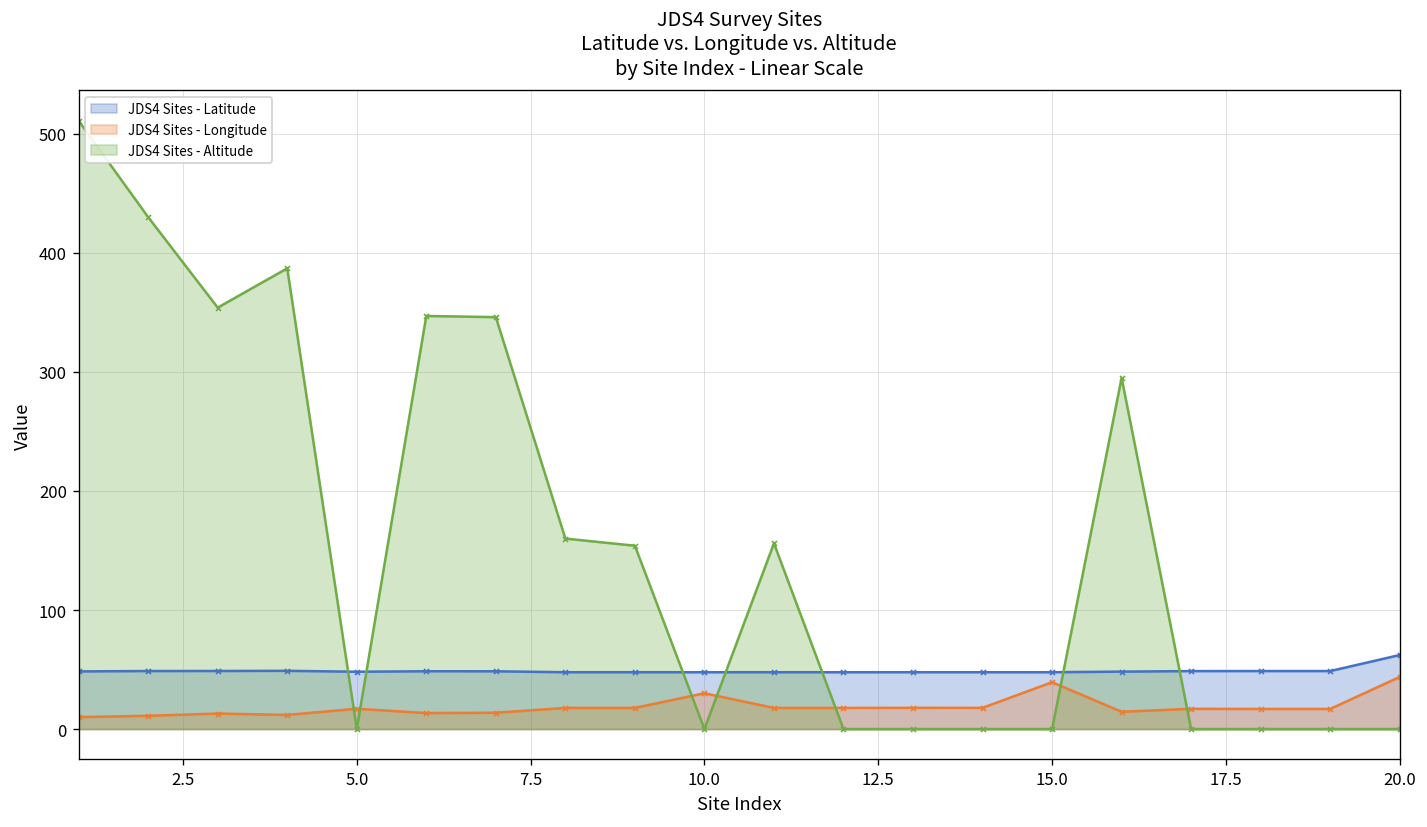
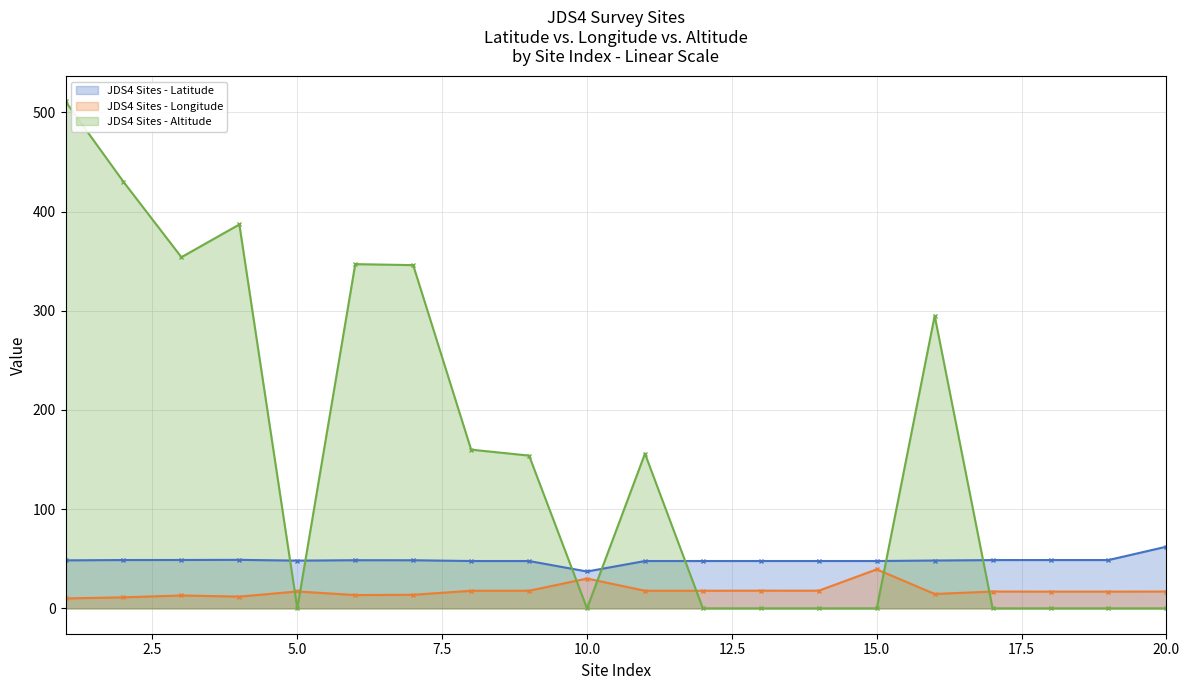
JDS4 Sites - Latitude, 10.0: 50 -> 40
JDS4 Sites - Longitude, 20.0: 40 -> 20
